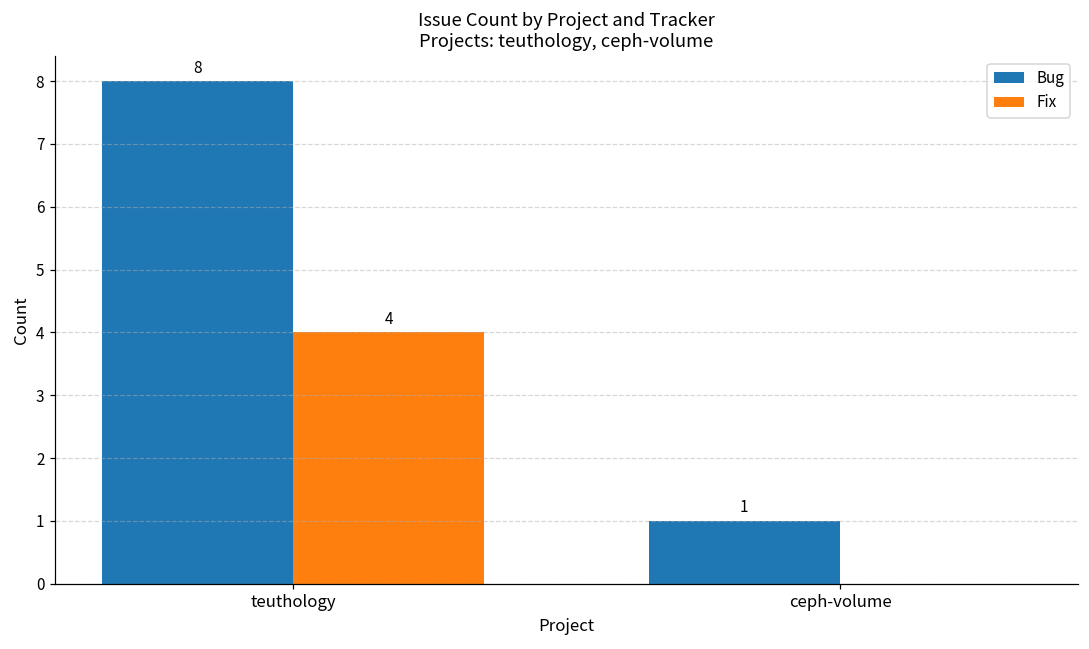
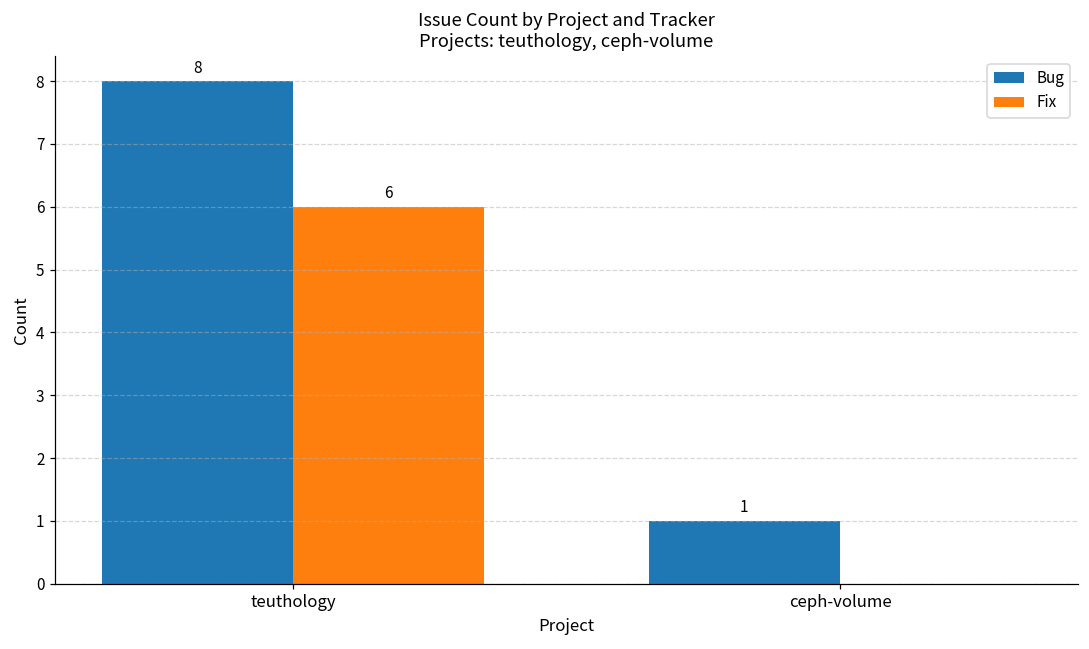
Fix, teuthology: 4 -> 6
